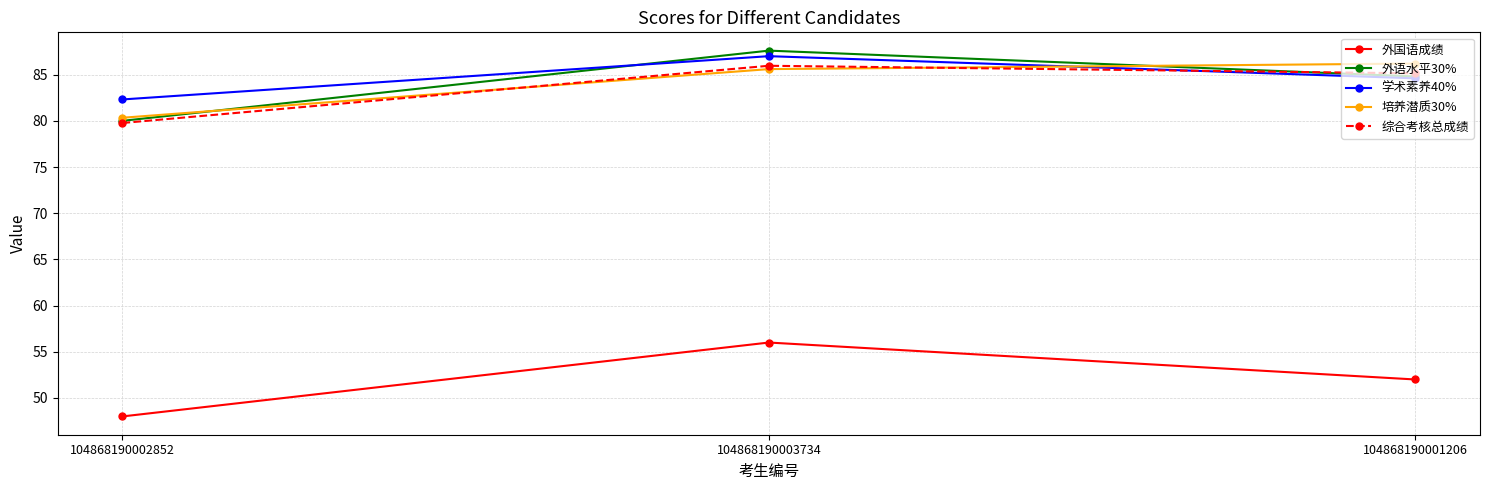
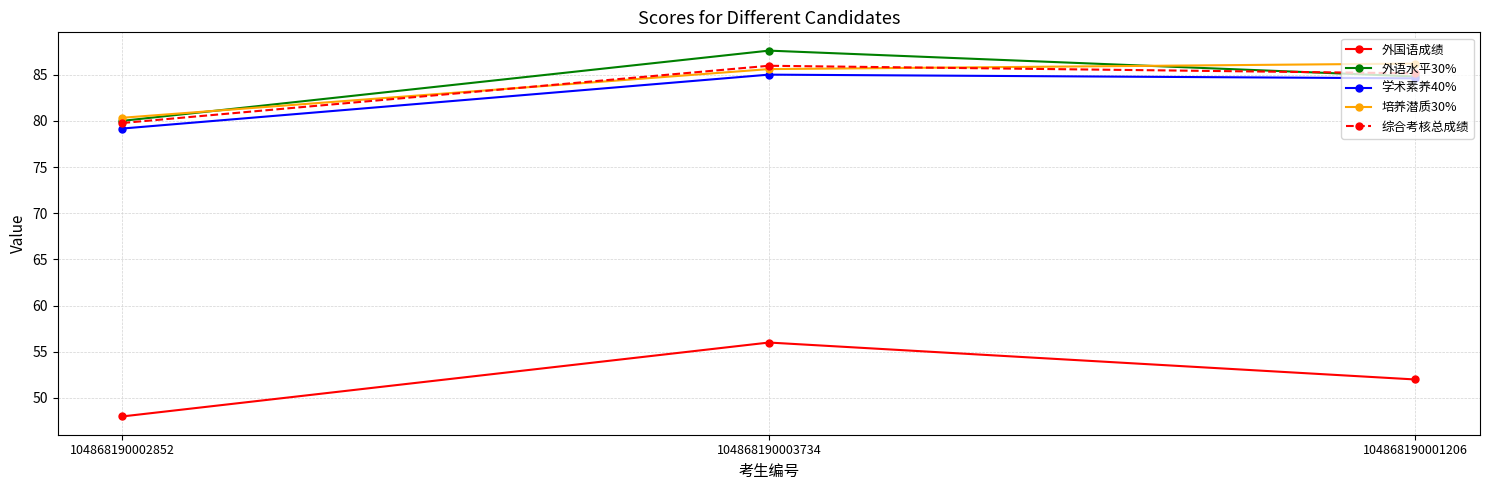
学术素养40%, 104868190002852: 82 -> 79
学术素养40%, 104868190003734: 87 -> 85
